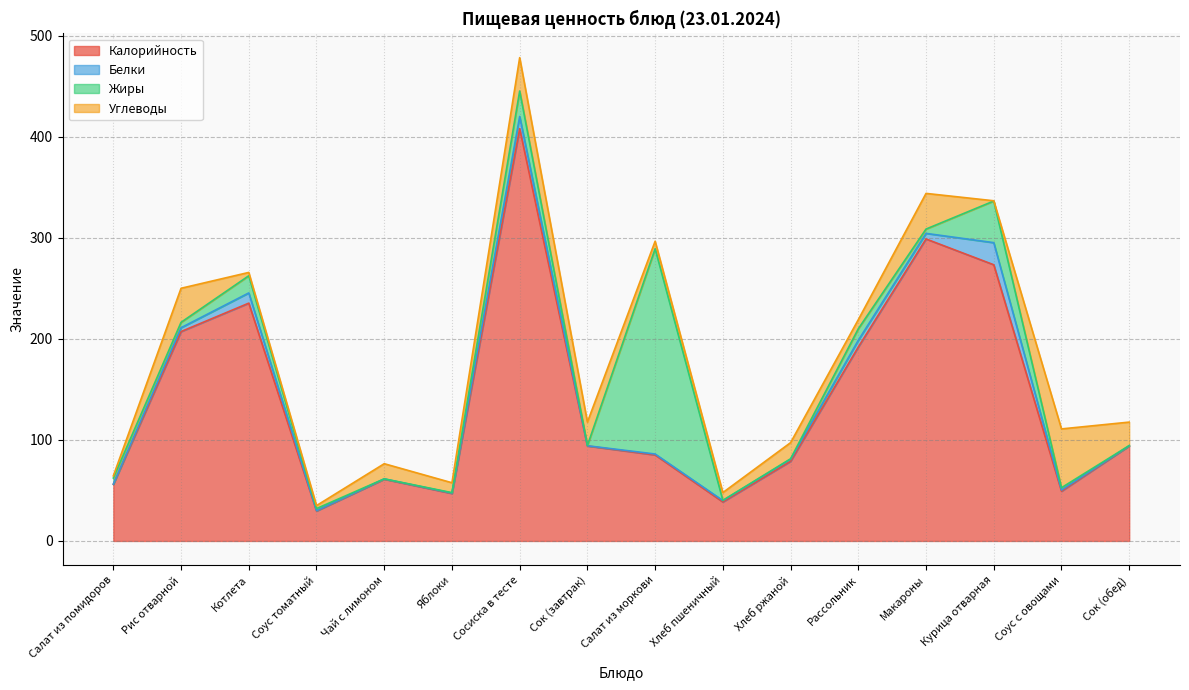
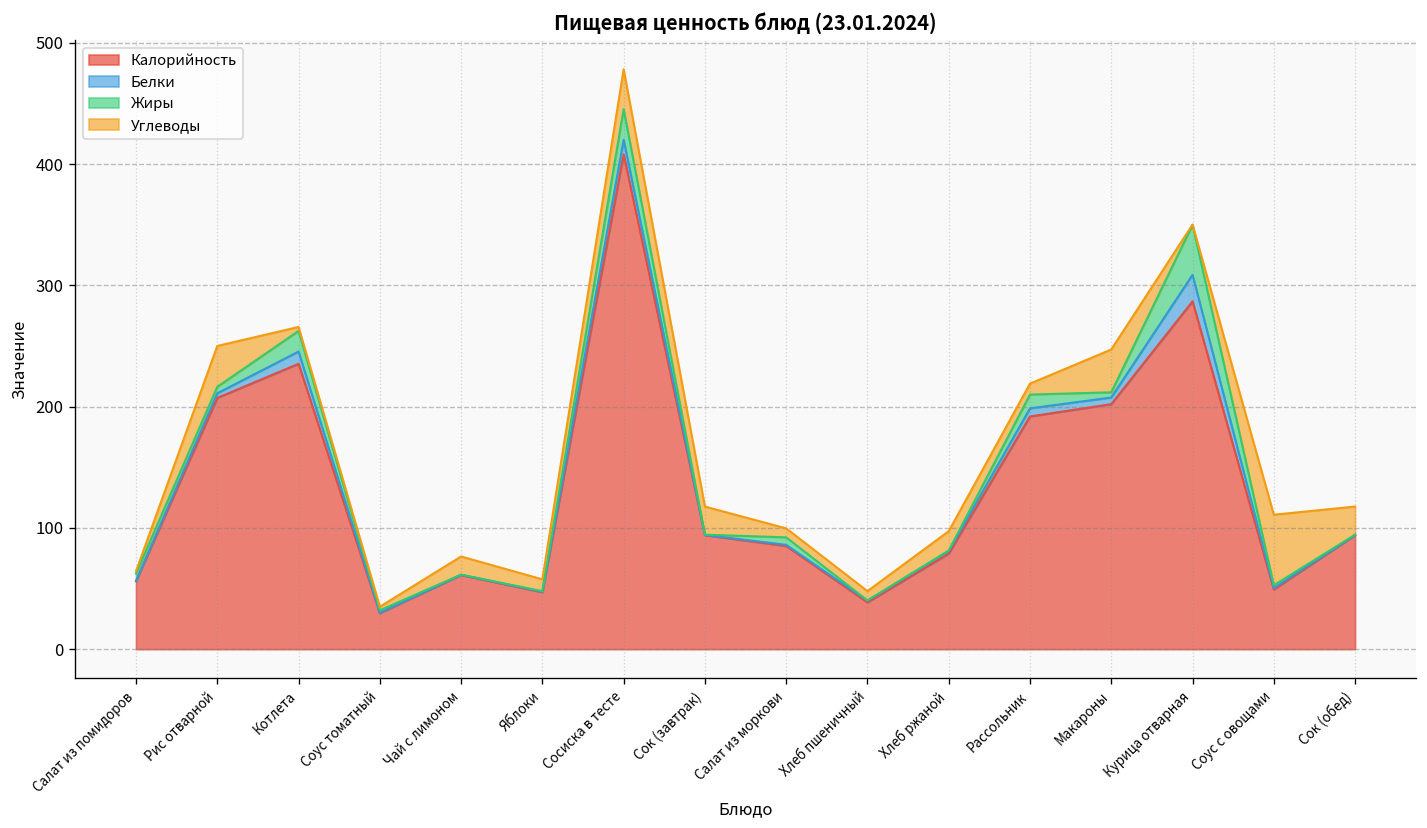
Жиры, Салат из моркови: 203 -> 6
Калорийность, Макароны: 299 -> 202
Калорийность, Курица отварная: 273 -> 287
